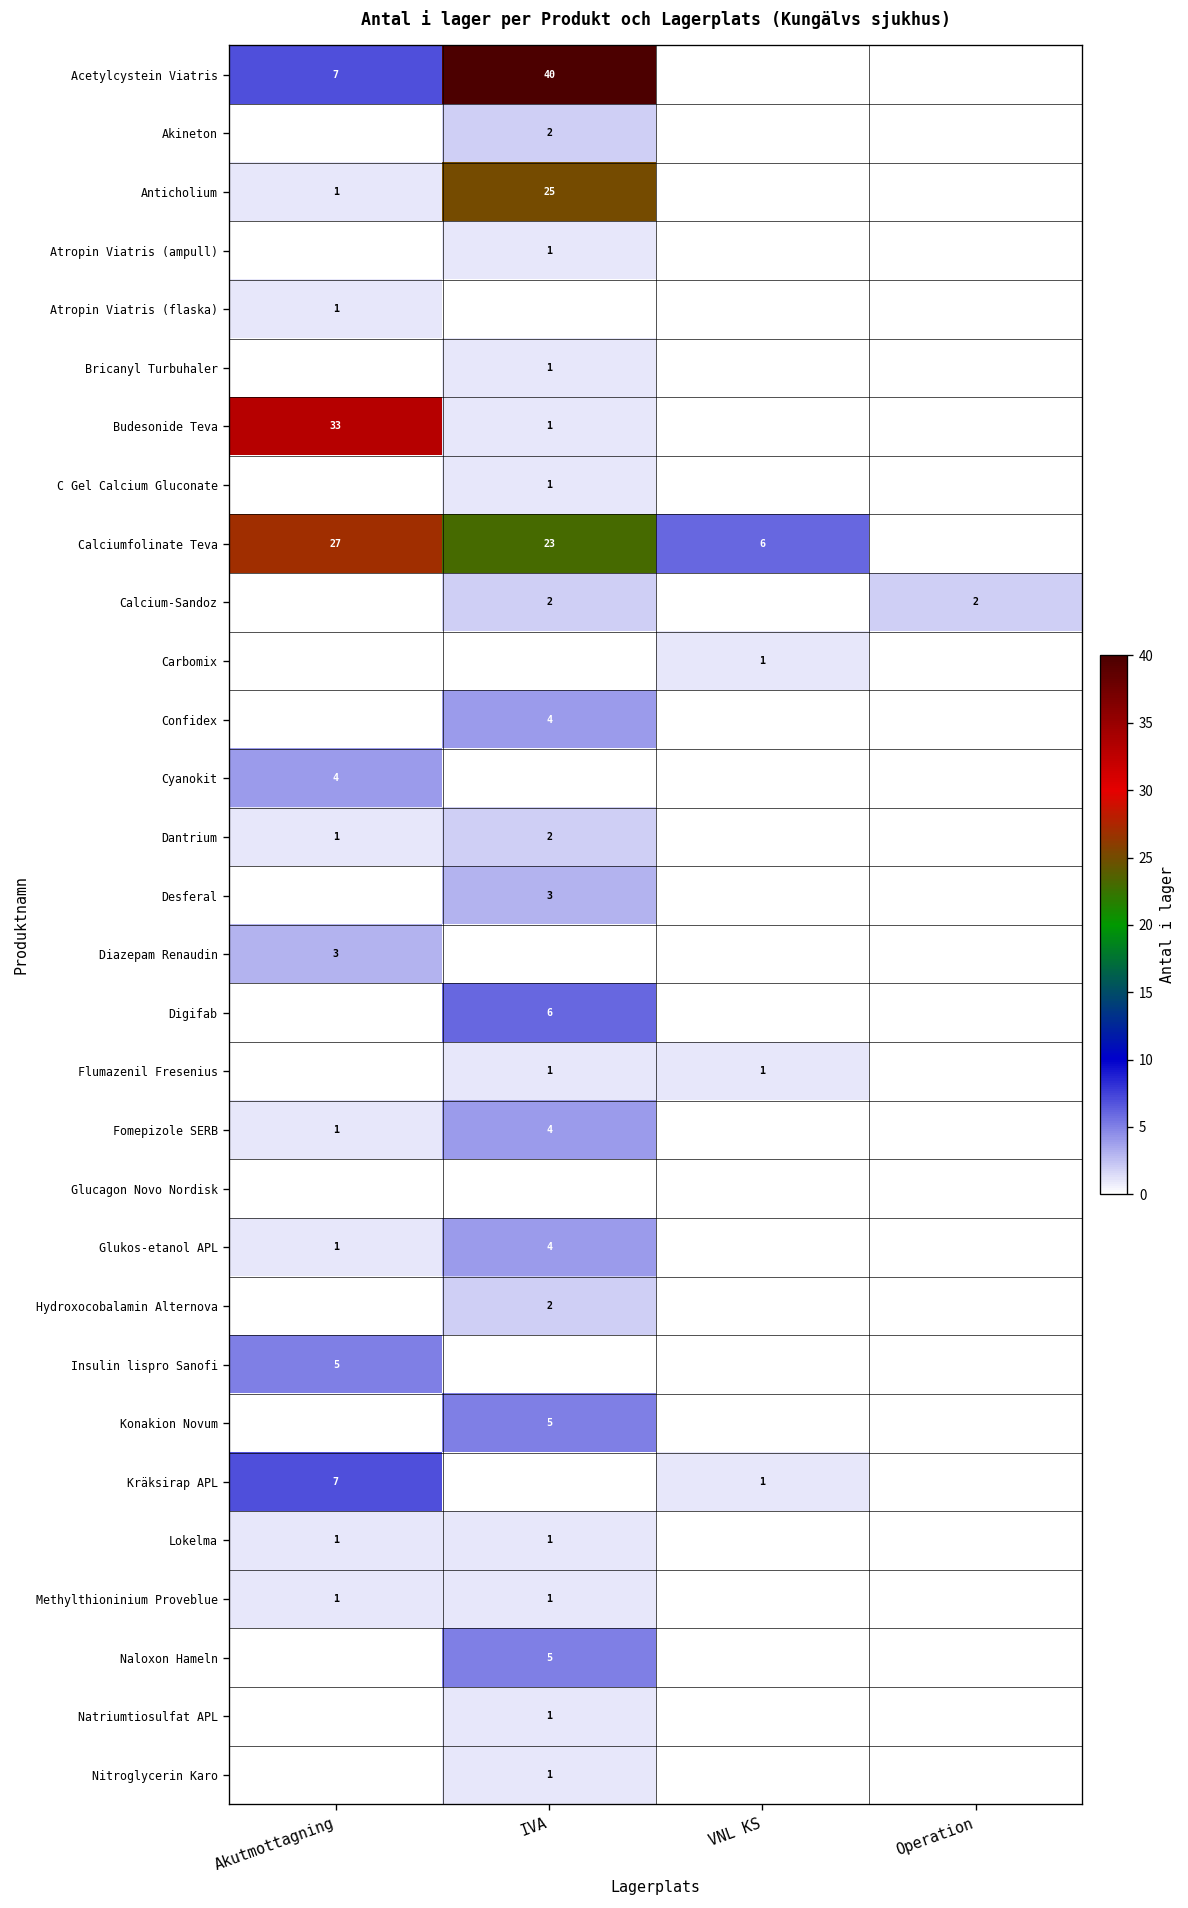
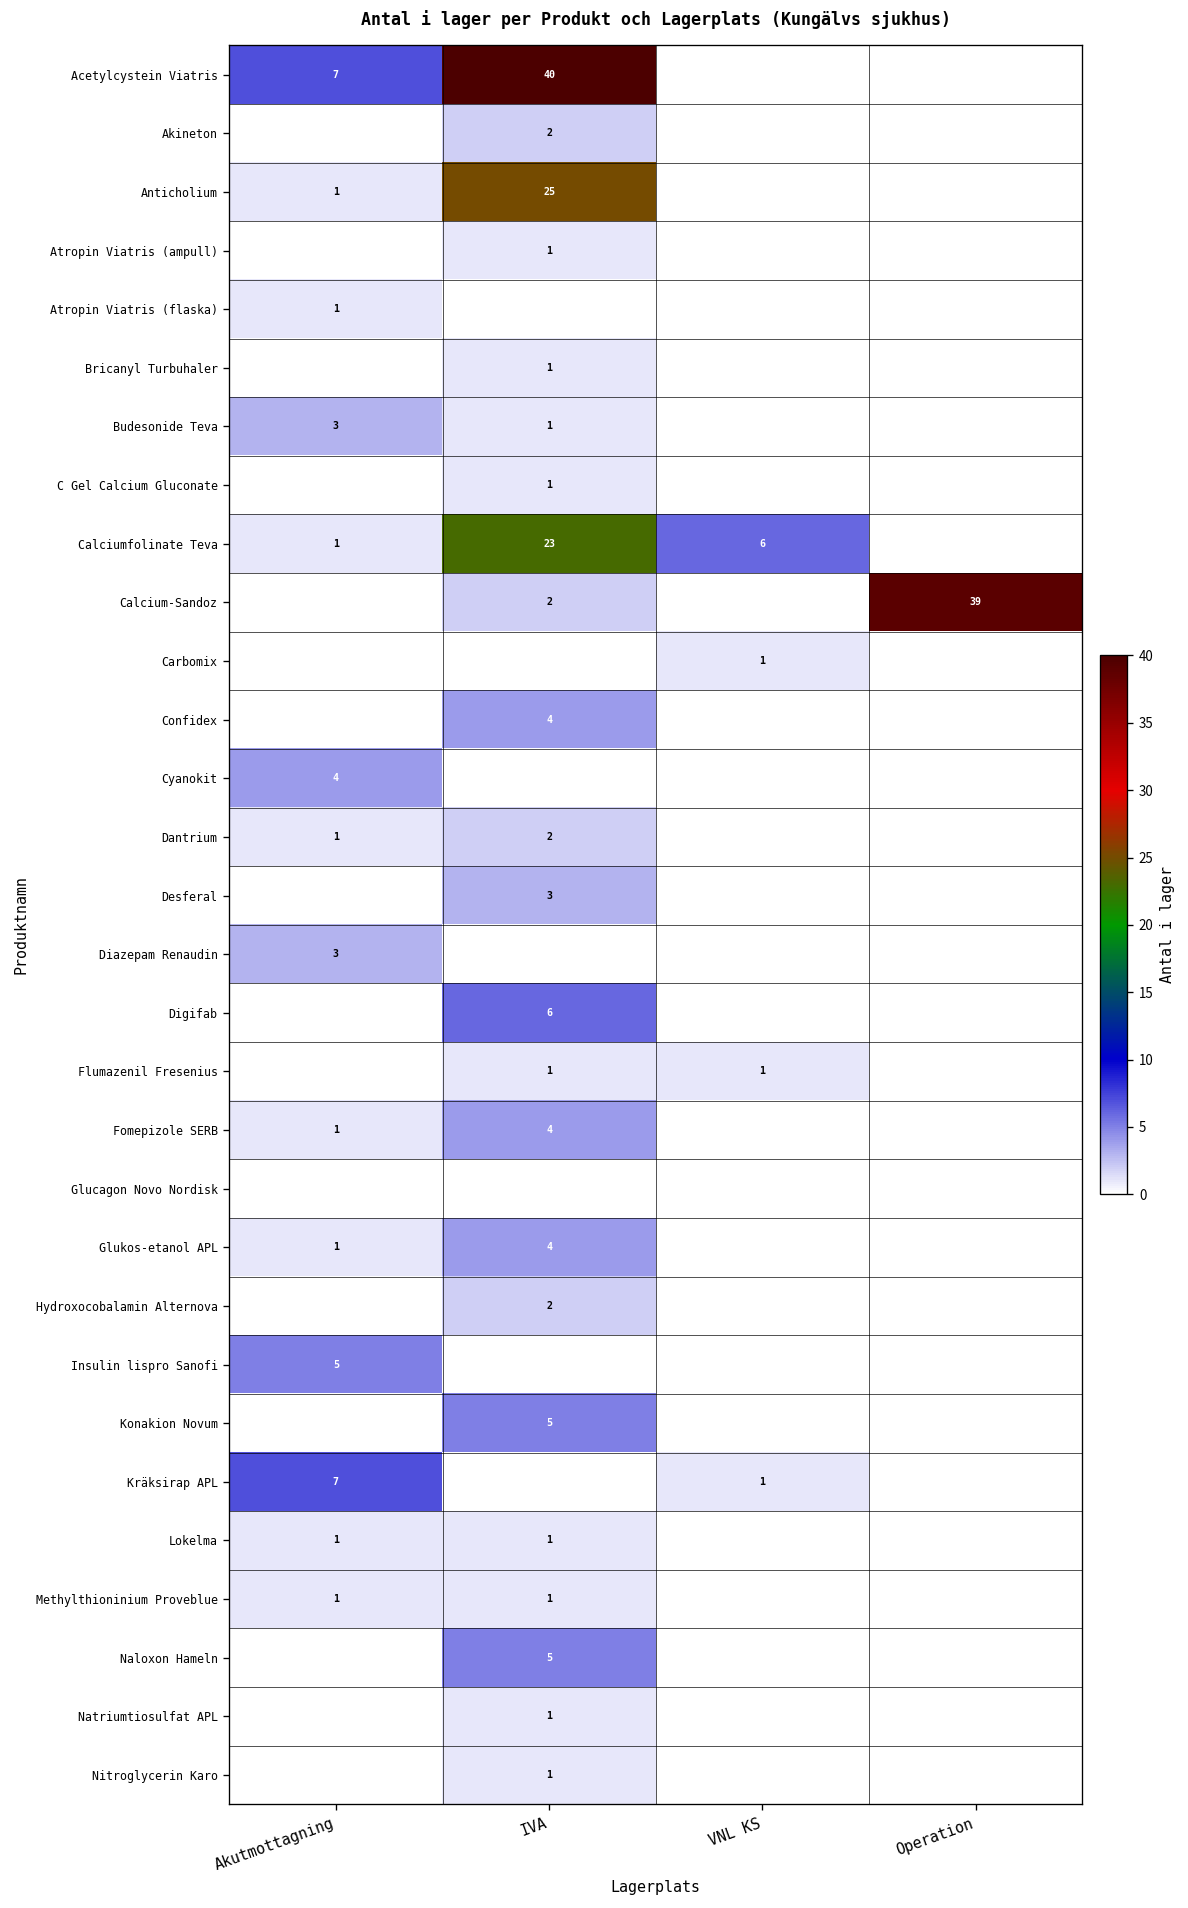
Budesonide Teva, Akutmottagning: 33 -> 3
Calciumfolinate Teva, Akutmottagning: 27 -> 1
Calcium-Sandoz, Operation: 2 -> 39
